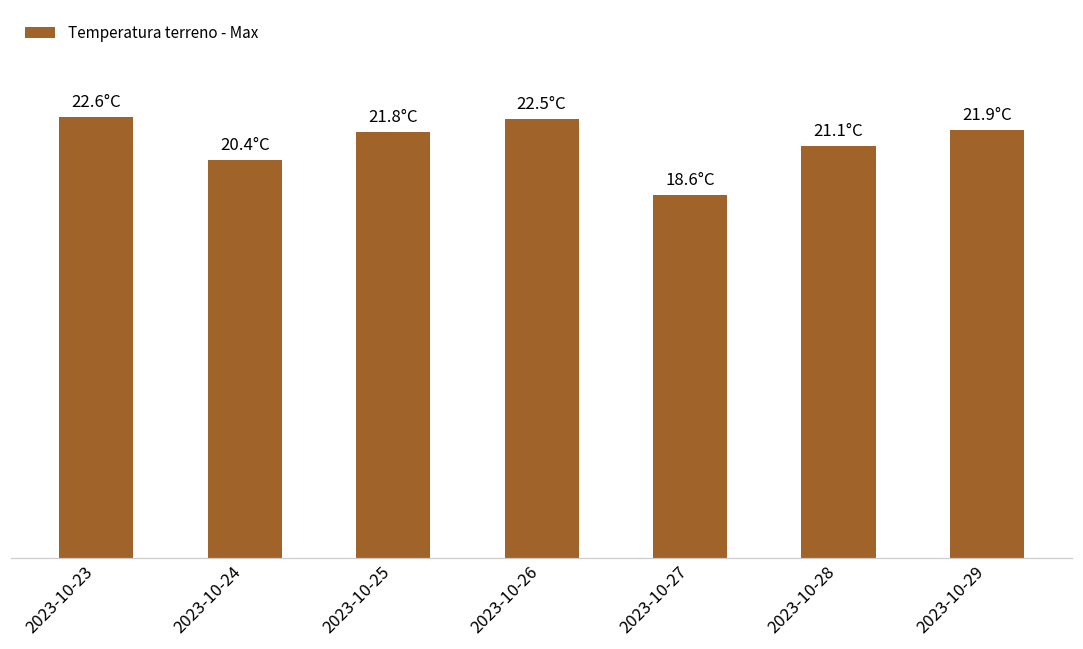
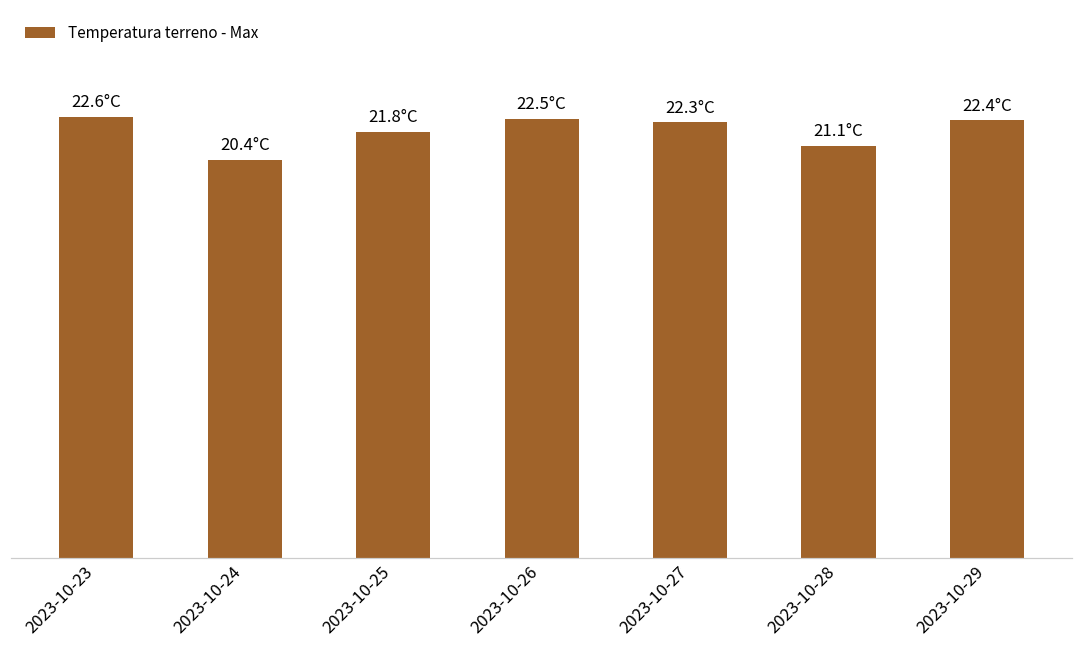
2023-10-27: 18.6°C -> 22.3°C
2023-10-29: 21.9°C -> 22.4°C
